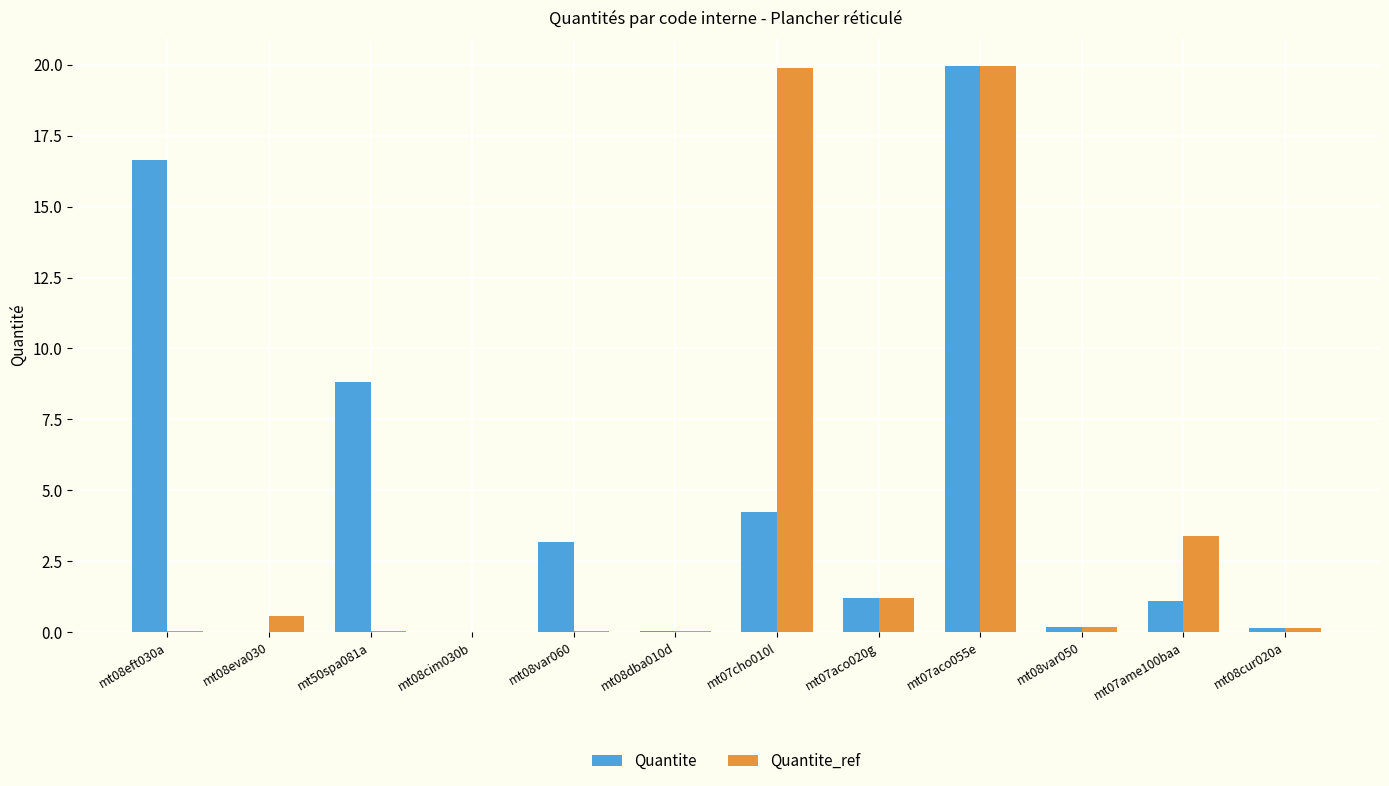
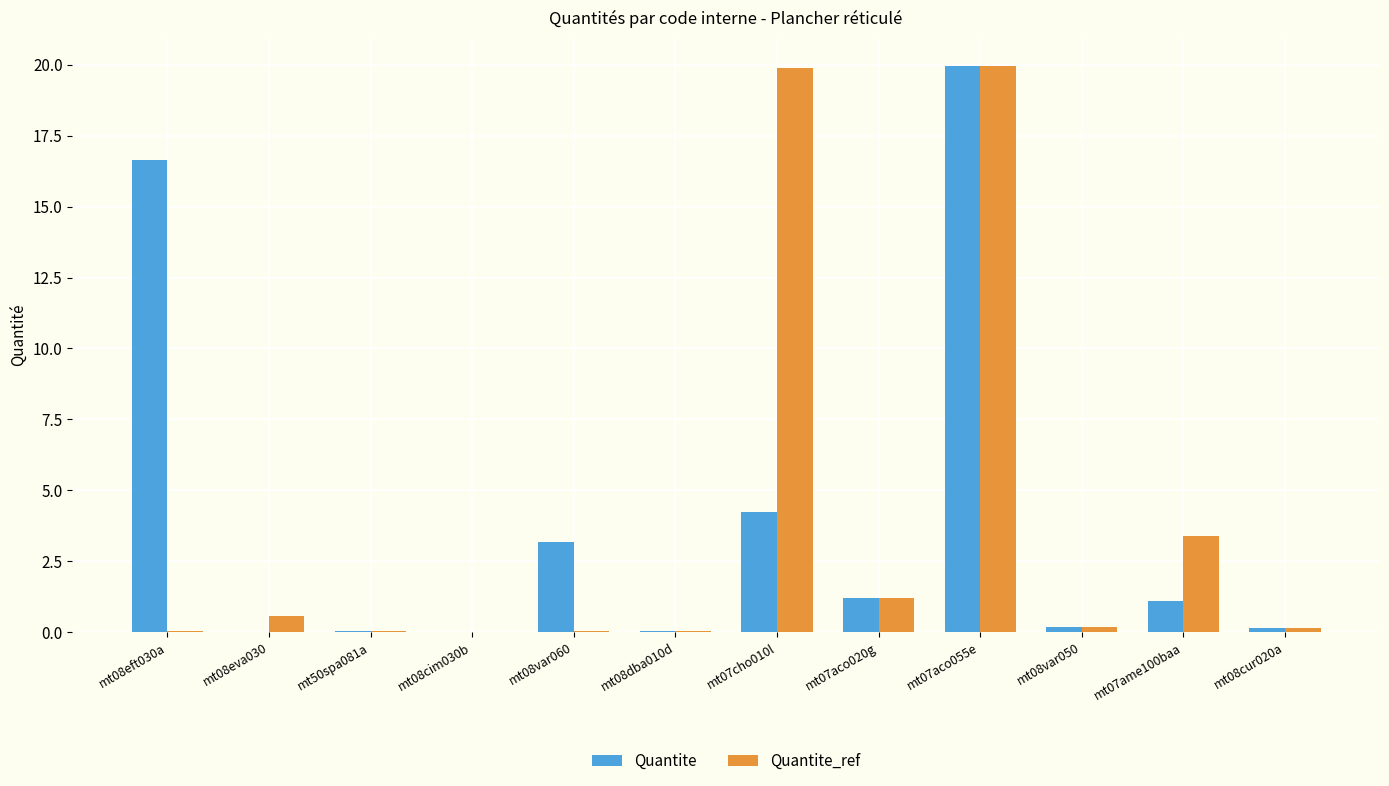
Quantite, mt50spa081a: 8.8 -> 0.0
